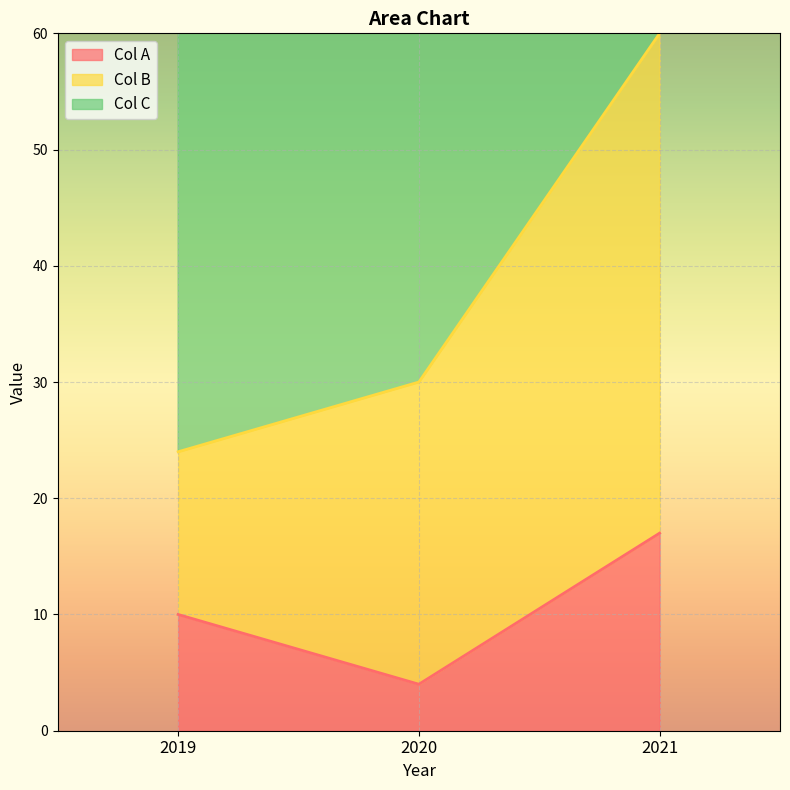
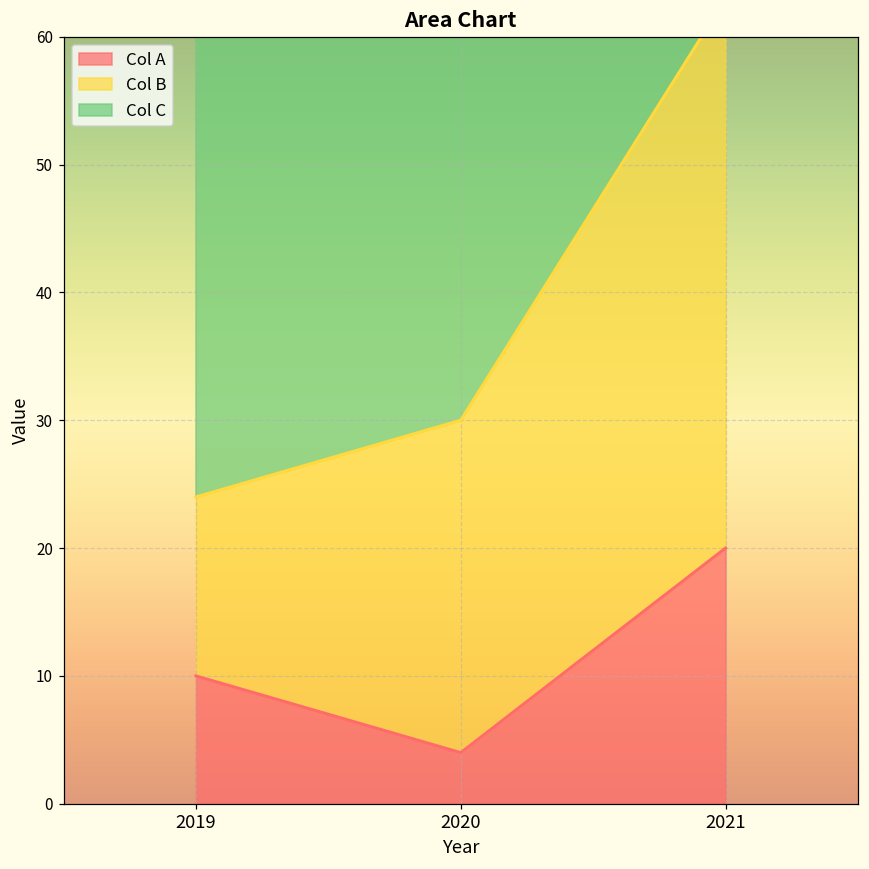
Col A, 2021: 17 -> 20
